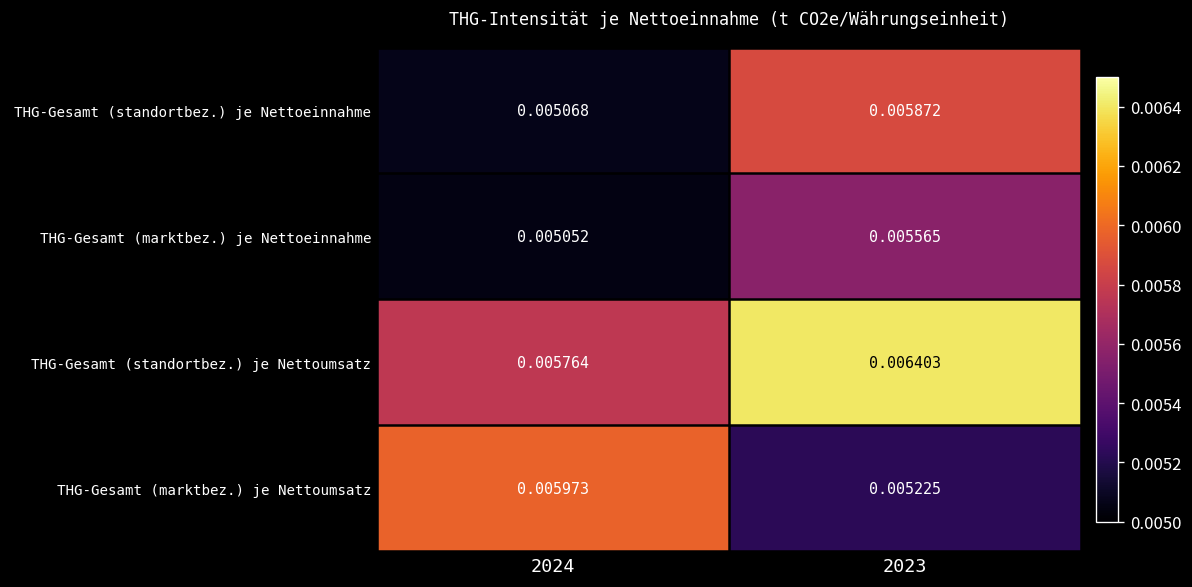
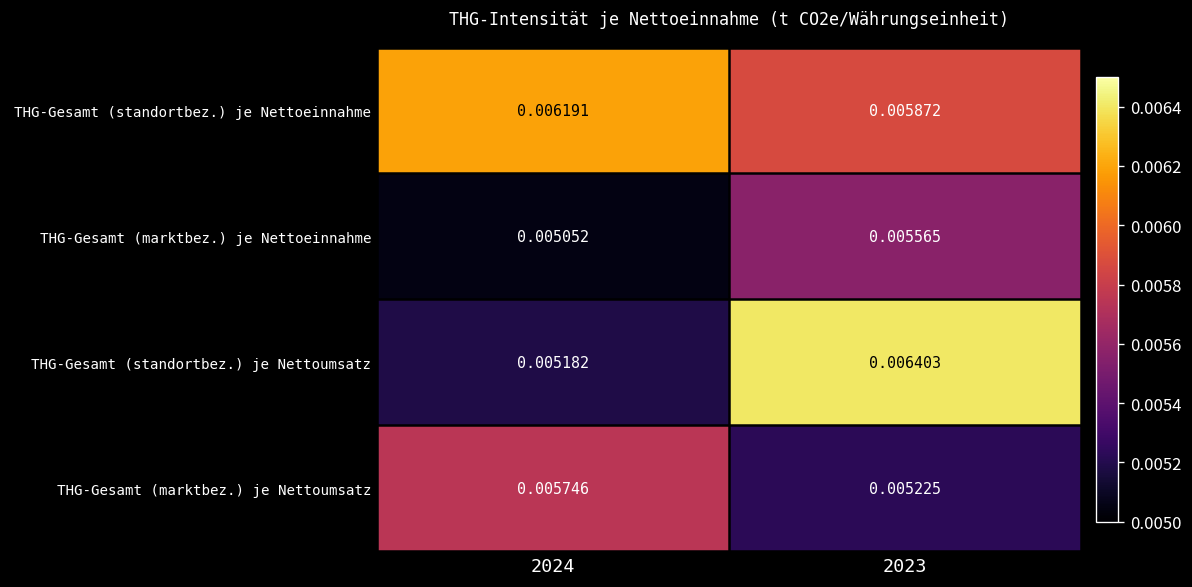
THG-Gesamt (standortbez.) je Nettoeinnahme, 2024: 0.005068 -> 0.006191
THG-Gesamt (standortbez.) je Nettoumsatz, 2024: 0.005764 -> 0.005182
THG-Gesamt (marktbez.) je Nettoumsatz, 2024: 0.005973 -> 0.005746
